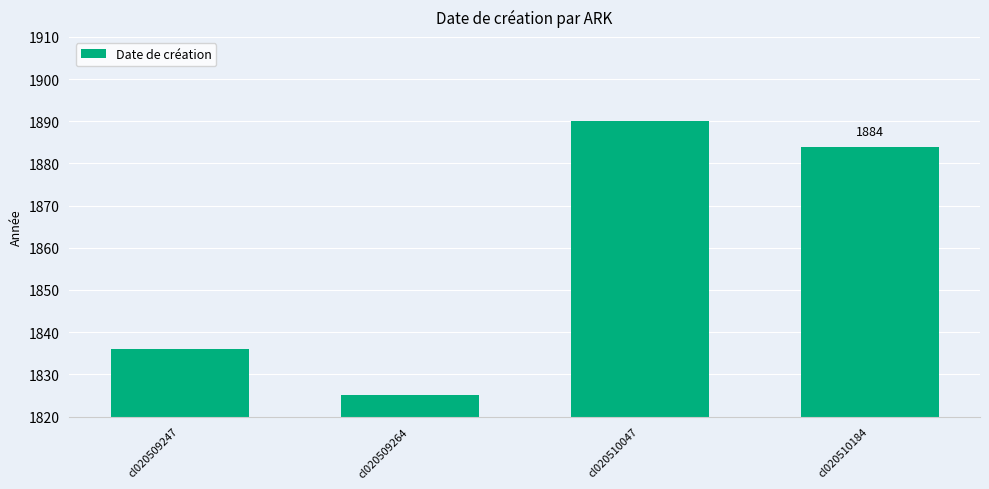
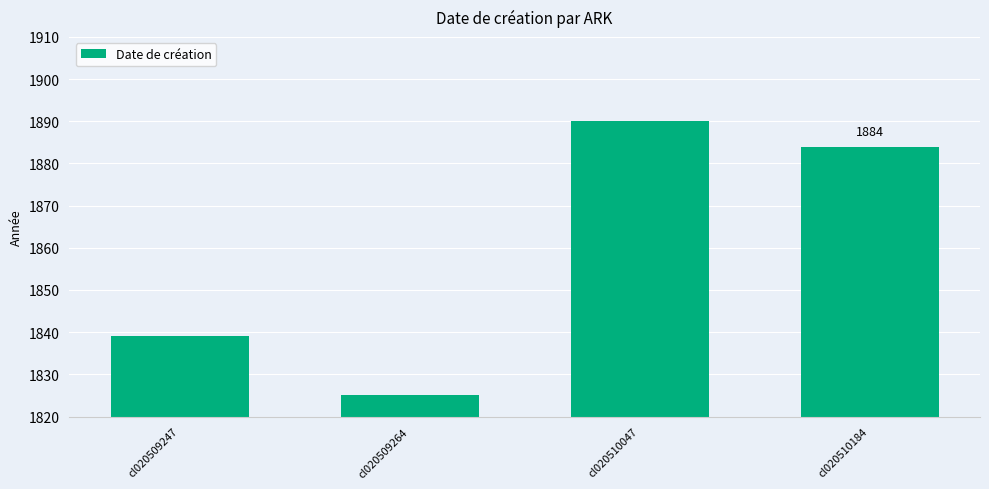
cl020509247: 1836 -> 1839
